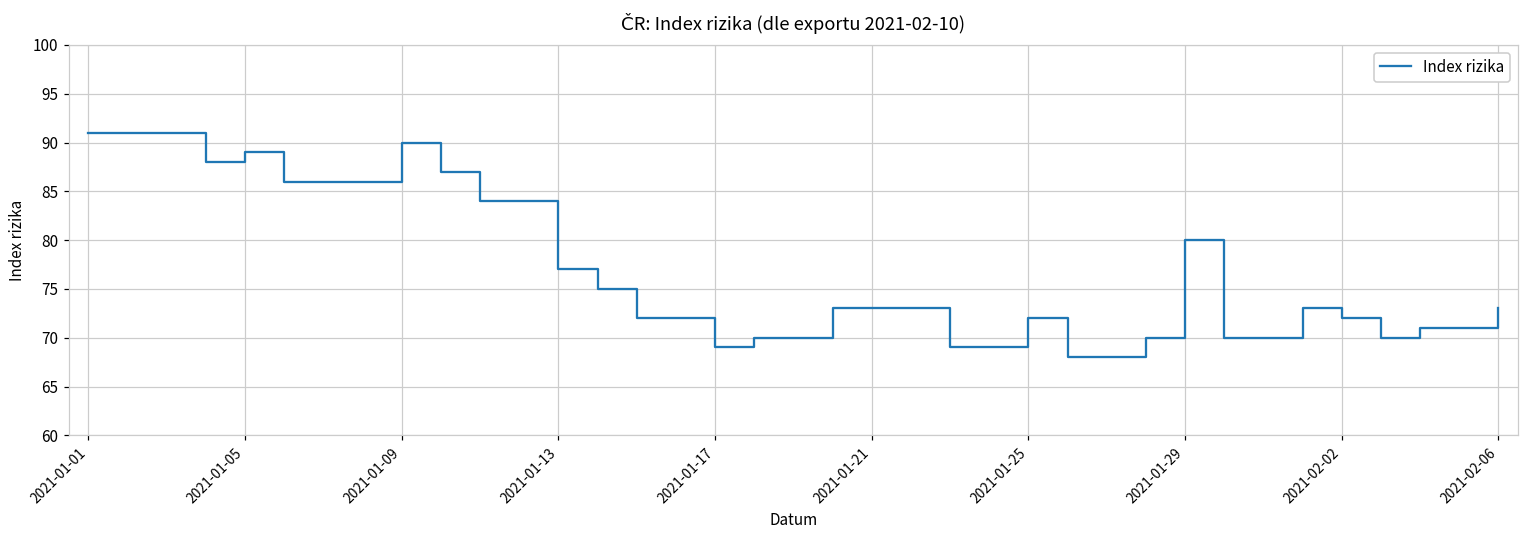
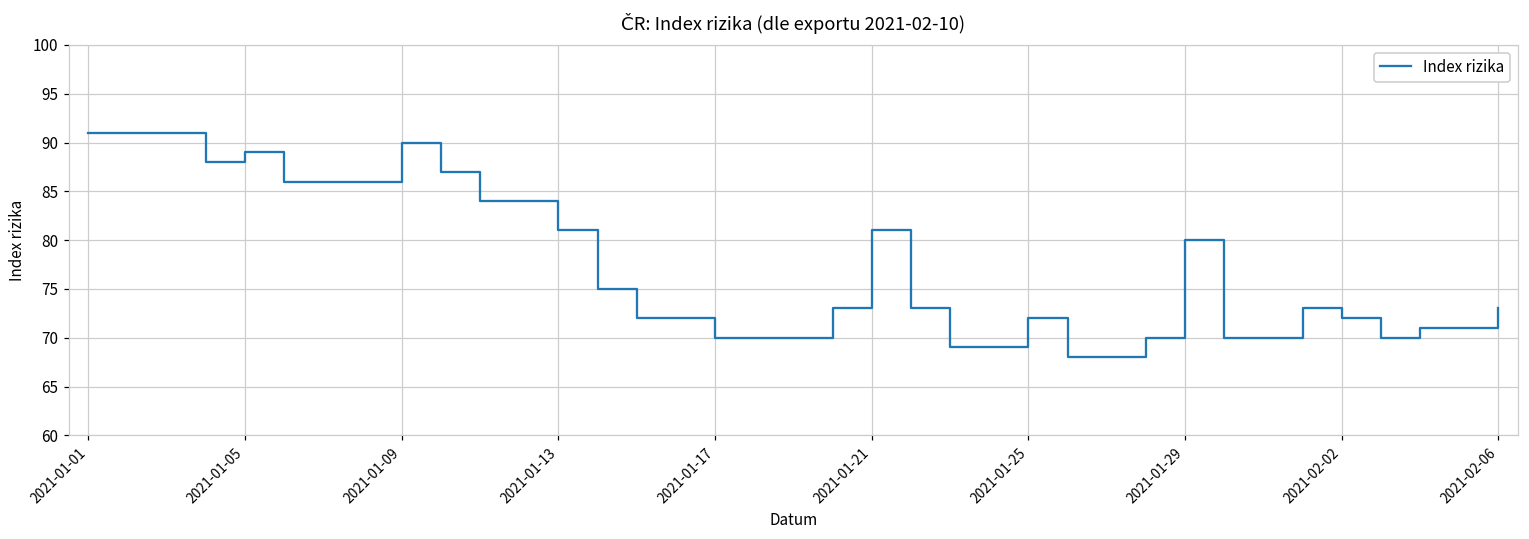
2021-01-13: 77 -> 81
2021-01-17: 69 -> 70
2021-01-21: 73 -> 81
